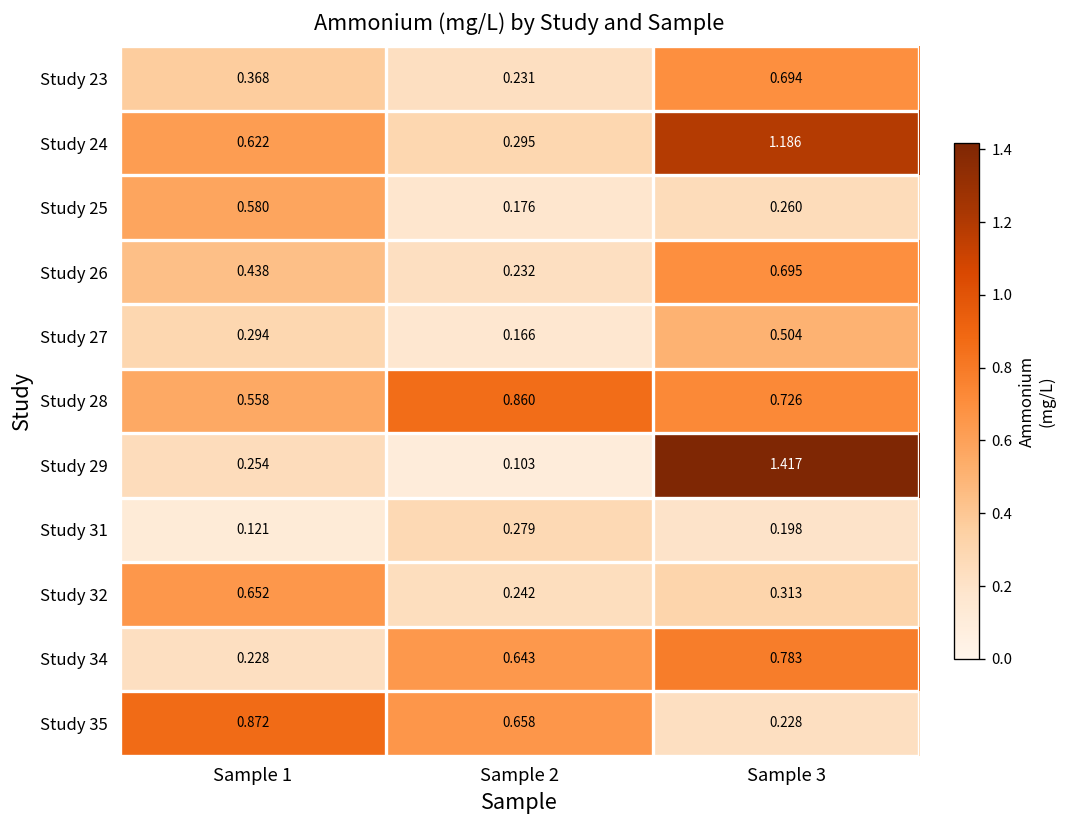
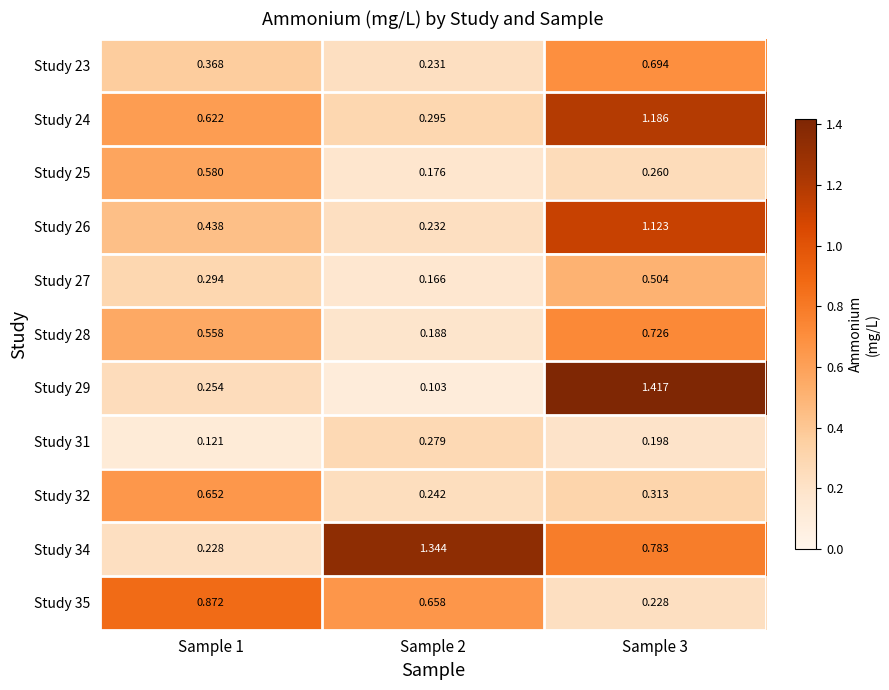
Study 26, Sample 3: 0.695 -> 1.123
Study 28, Sample 2: 0.860 -> 0.188
Study 34, Sample 2: 0.643 -> 1.344
